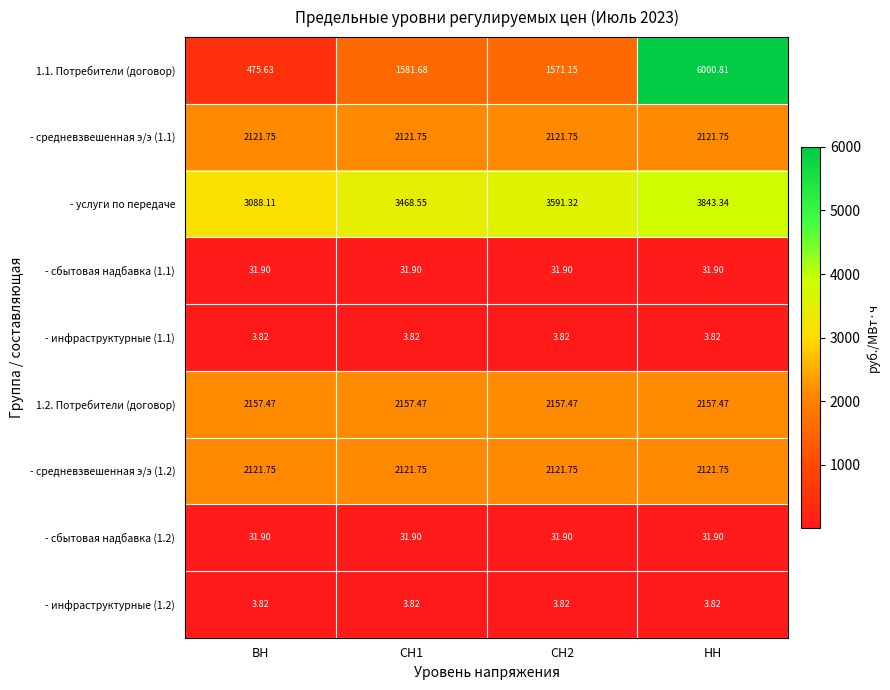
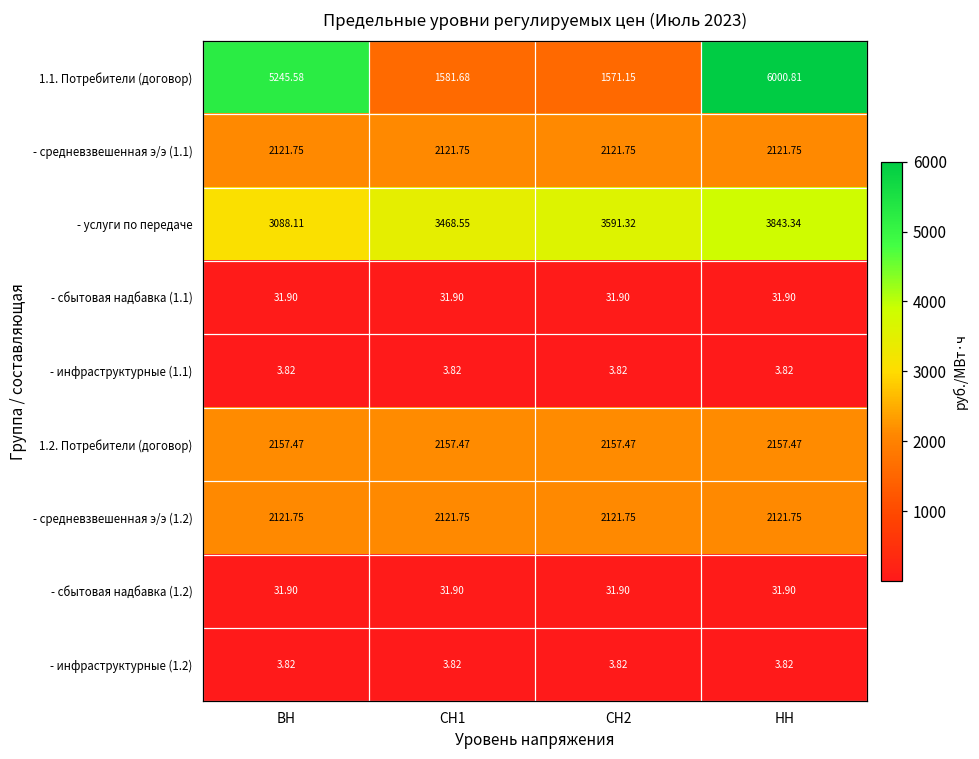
1.1. Потребители (договор), ВН: 475.63 -> 5245.58
